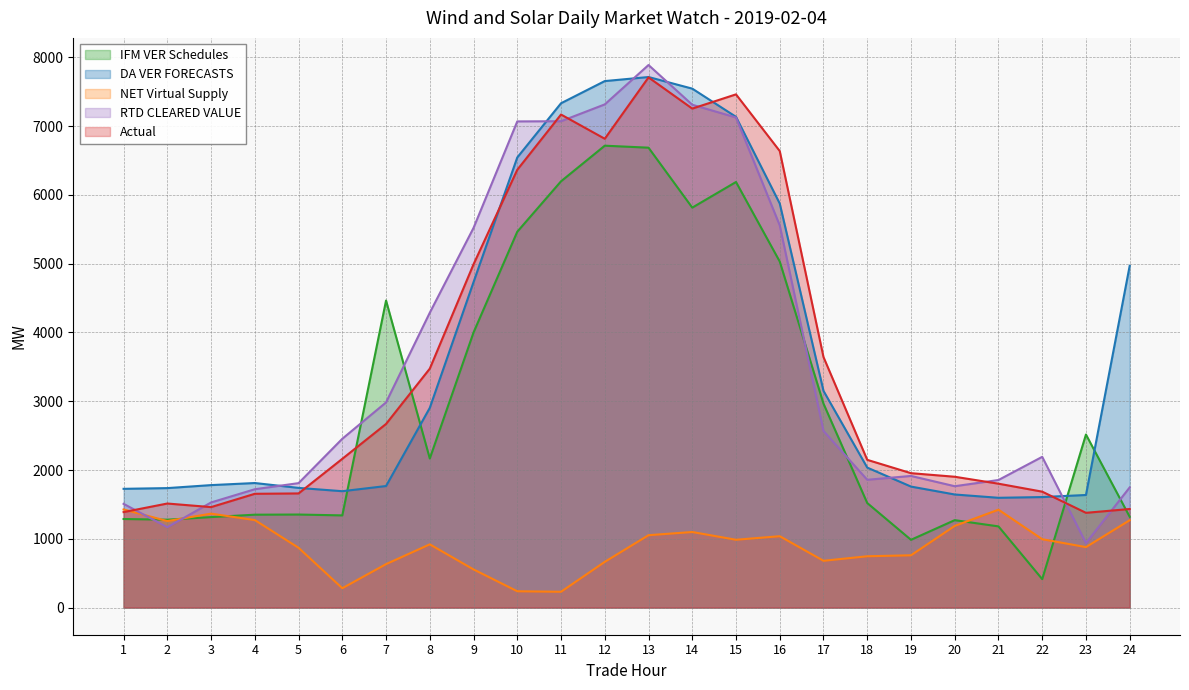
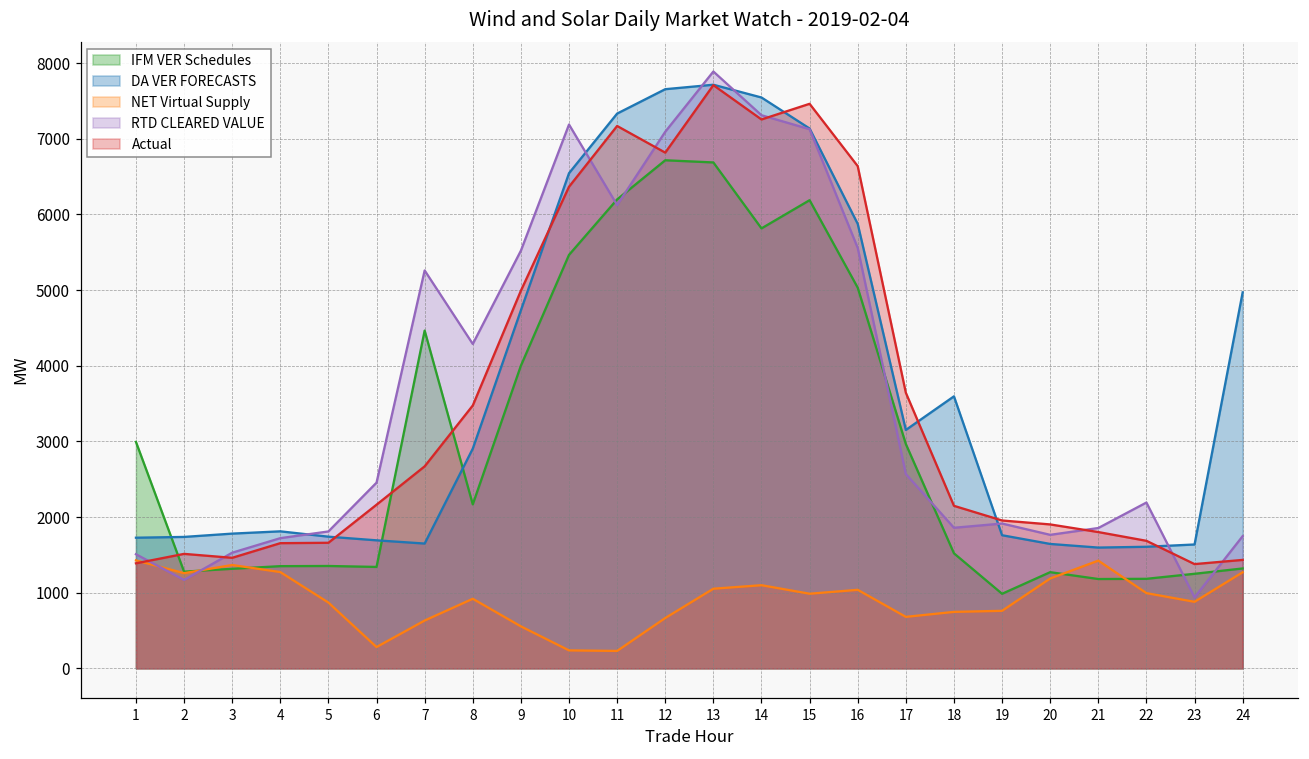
IFM VER Schedules, 1: 1300 -> 3000
DA VER FORECASTS, 7: 1800 -> 1600
RTD CLEARED VALUE, 7: 3000 -> 5300
RTD CLEARED VALUE, 10: 7100 -> 7200
RTD CLEARED VALUE, 11: 7100 -> 6100
RTD CLEARED VALUE, 12: 7300 -> 7100
DA VER FORECASTS, 18: 2000 -> 3600
IFM VER Schedules, 22: 400 -> 1200
IFM VER Schedules, 23: 2500 -> 1200
